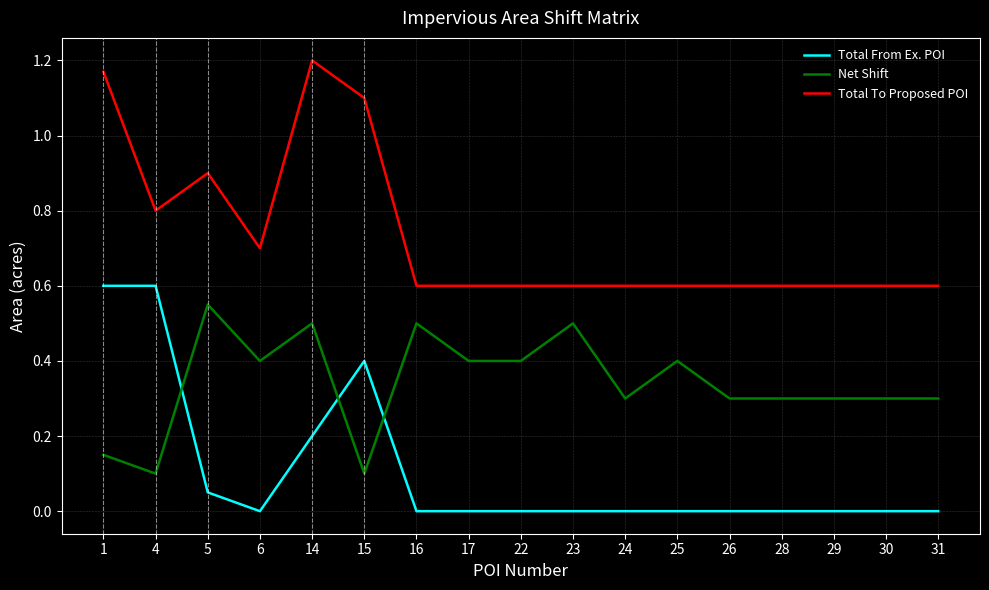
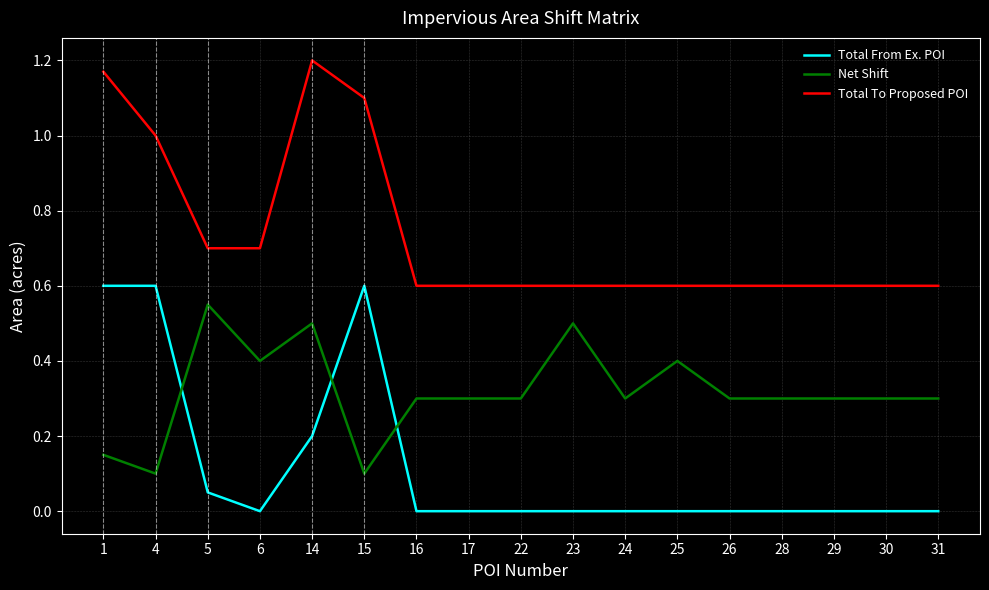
Total To Proposed POI, 4: 0.80 -> 1.00
Total To Proposed POI, 5: 0.90 -> 0.70
Total From Ex. POI, 15: 0.4 -> 0.6
Net Shift, 16: 0.50 -> 0.30
Net Shift, 17: 0.40 -> 0.30
Net Shift, 22: 0.40 -> 0.30
